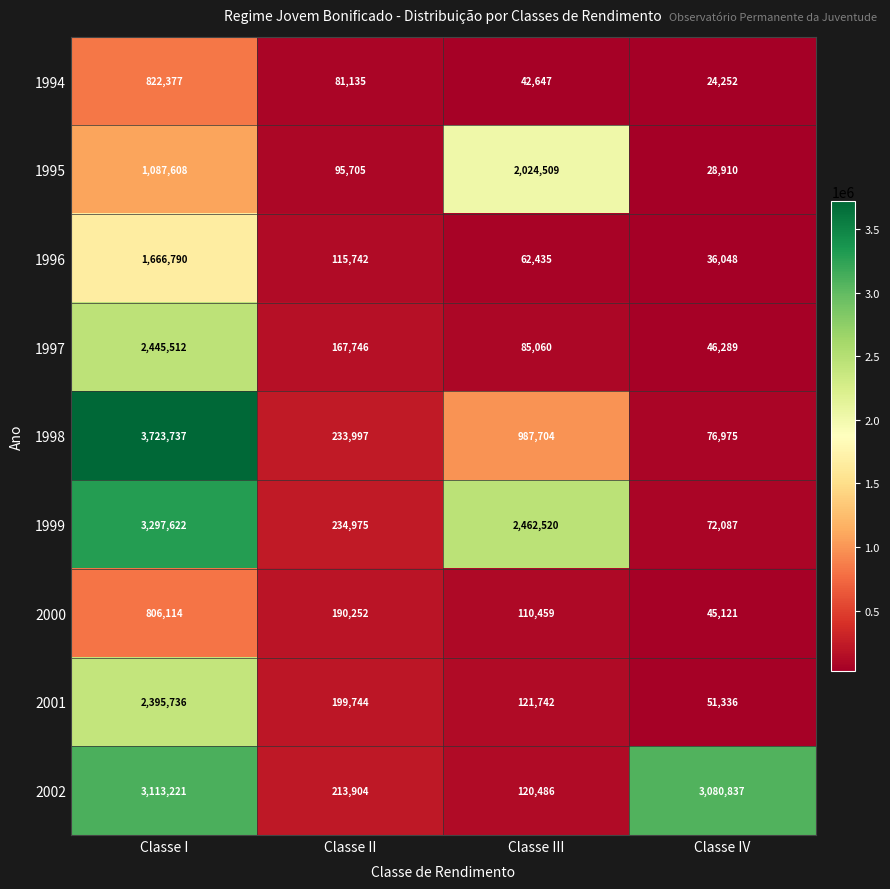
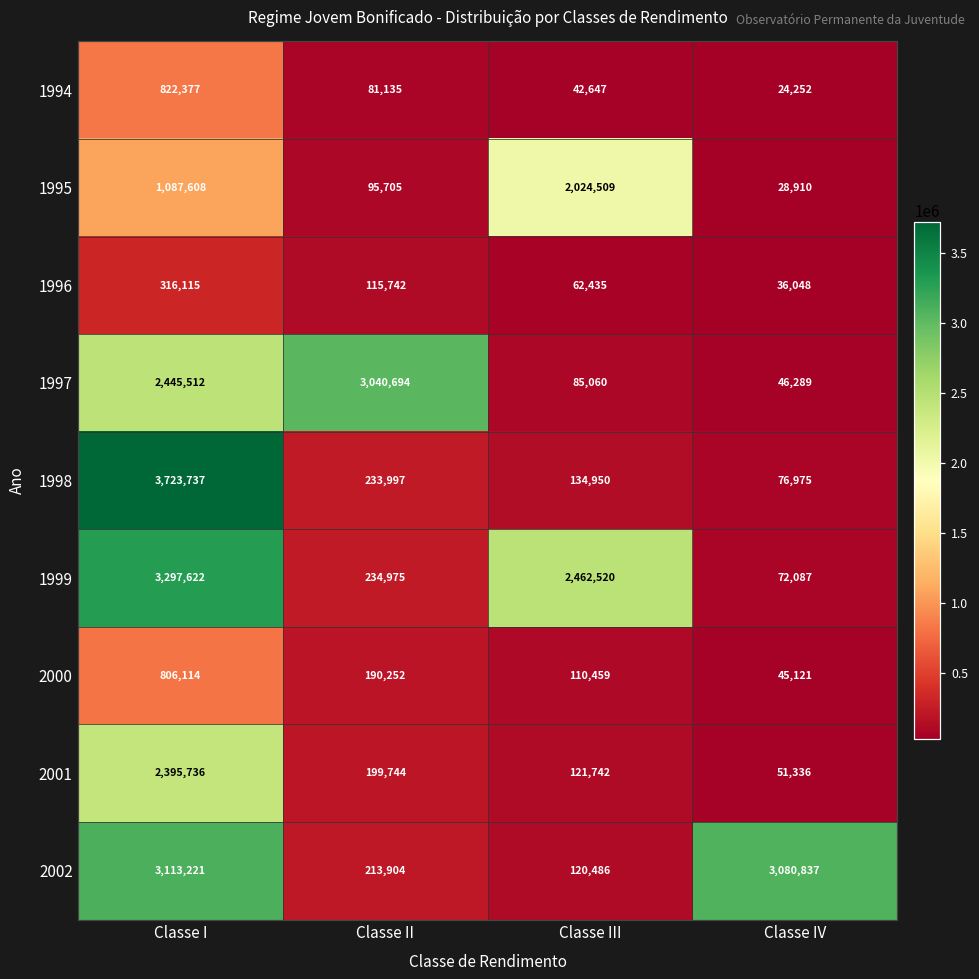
1996, Classe I: 1,666,790 -> 316,115
1997, Classe II: 167,746 -> 3,040,694
1998, Classe III: 987,704 -> 134,950
